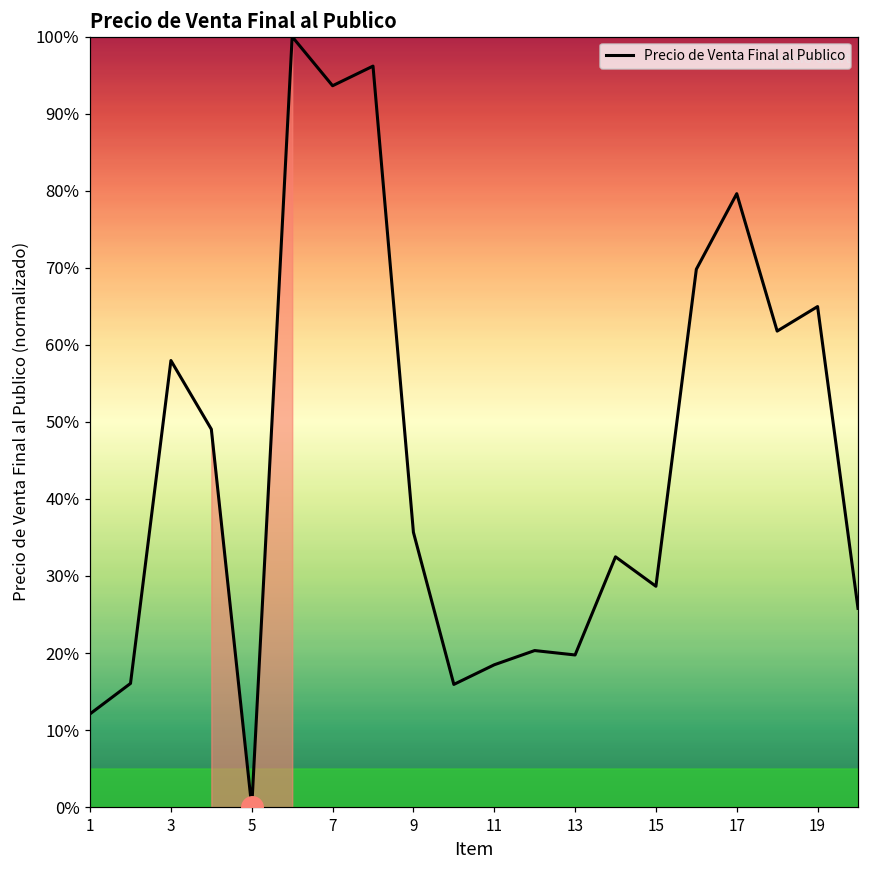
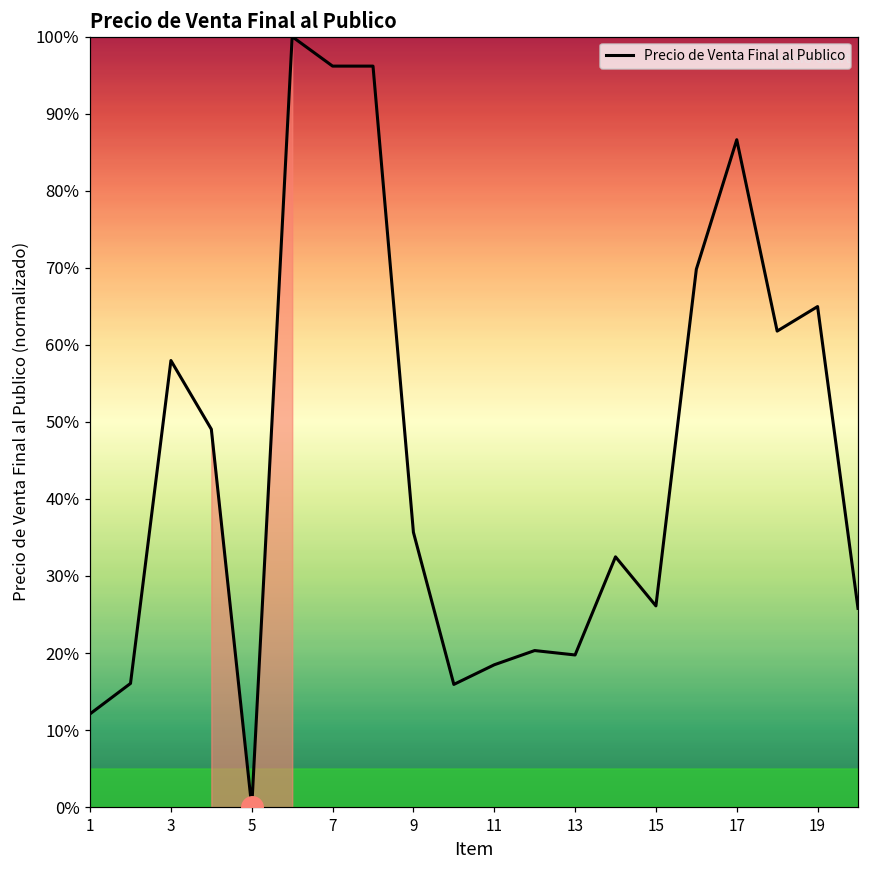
Precio de Venta Final al Publico, 7: 94% -> 96%
Precio de Venta Final al Publico, 15: 29% -> 26%
Precio de Venta Final al Publico, 17: 80% -> 87%
